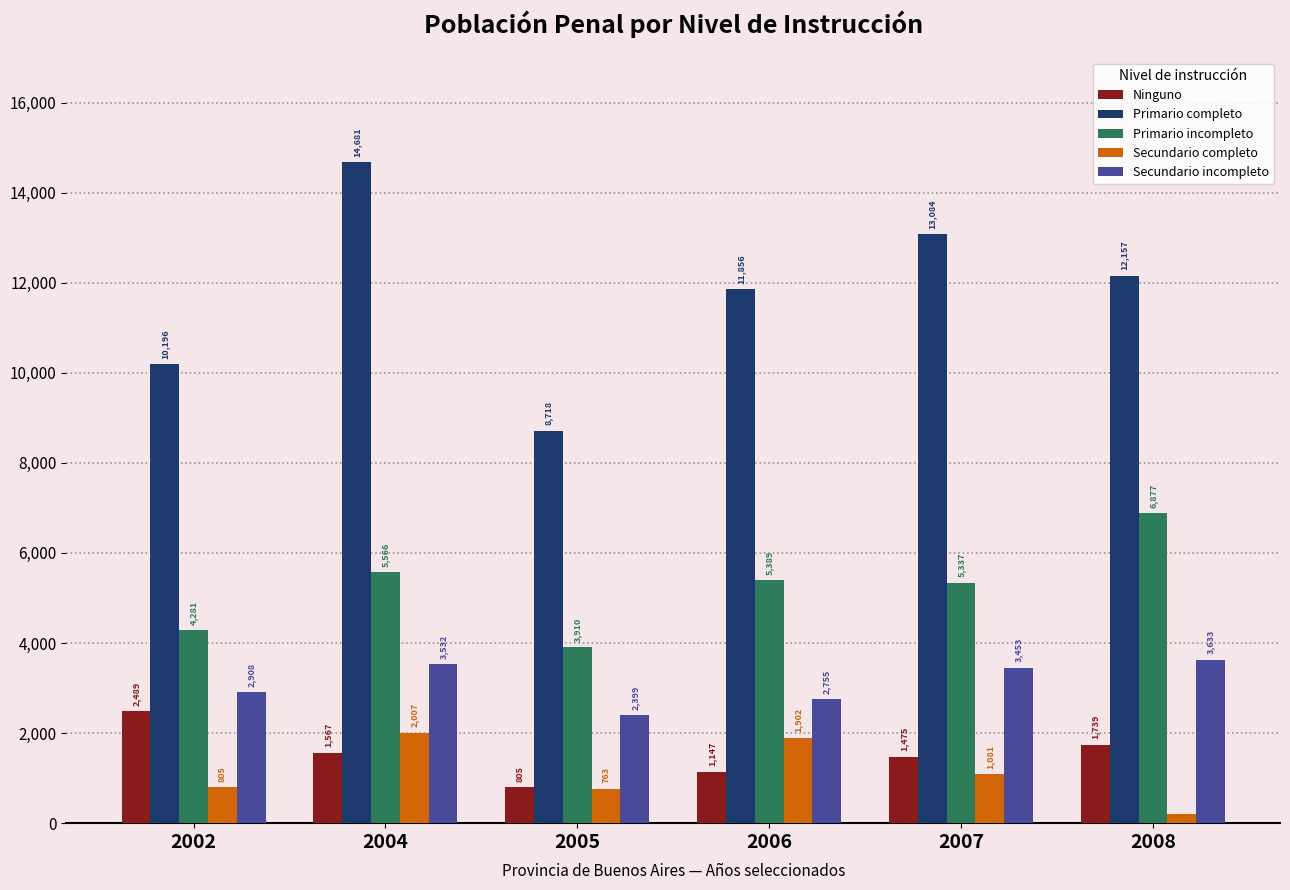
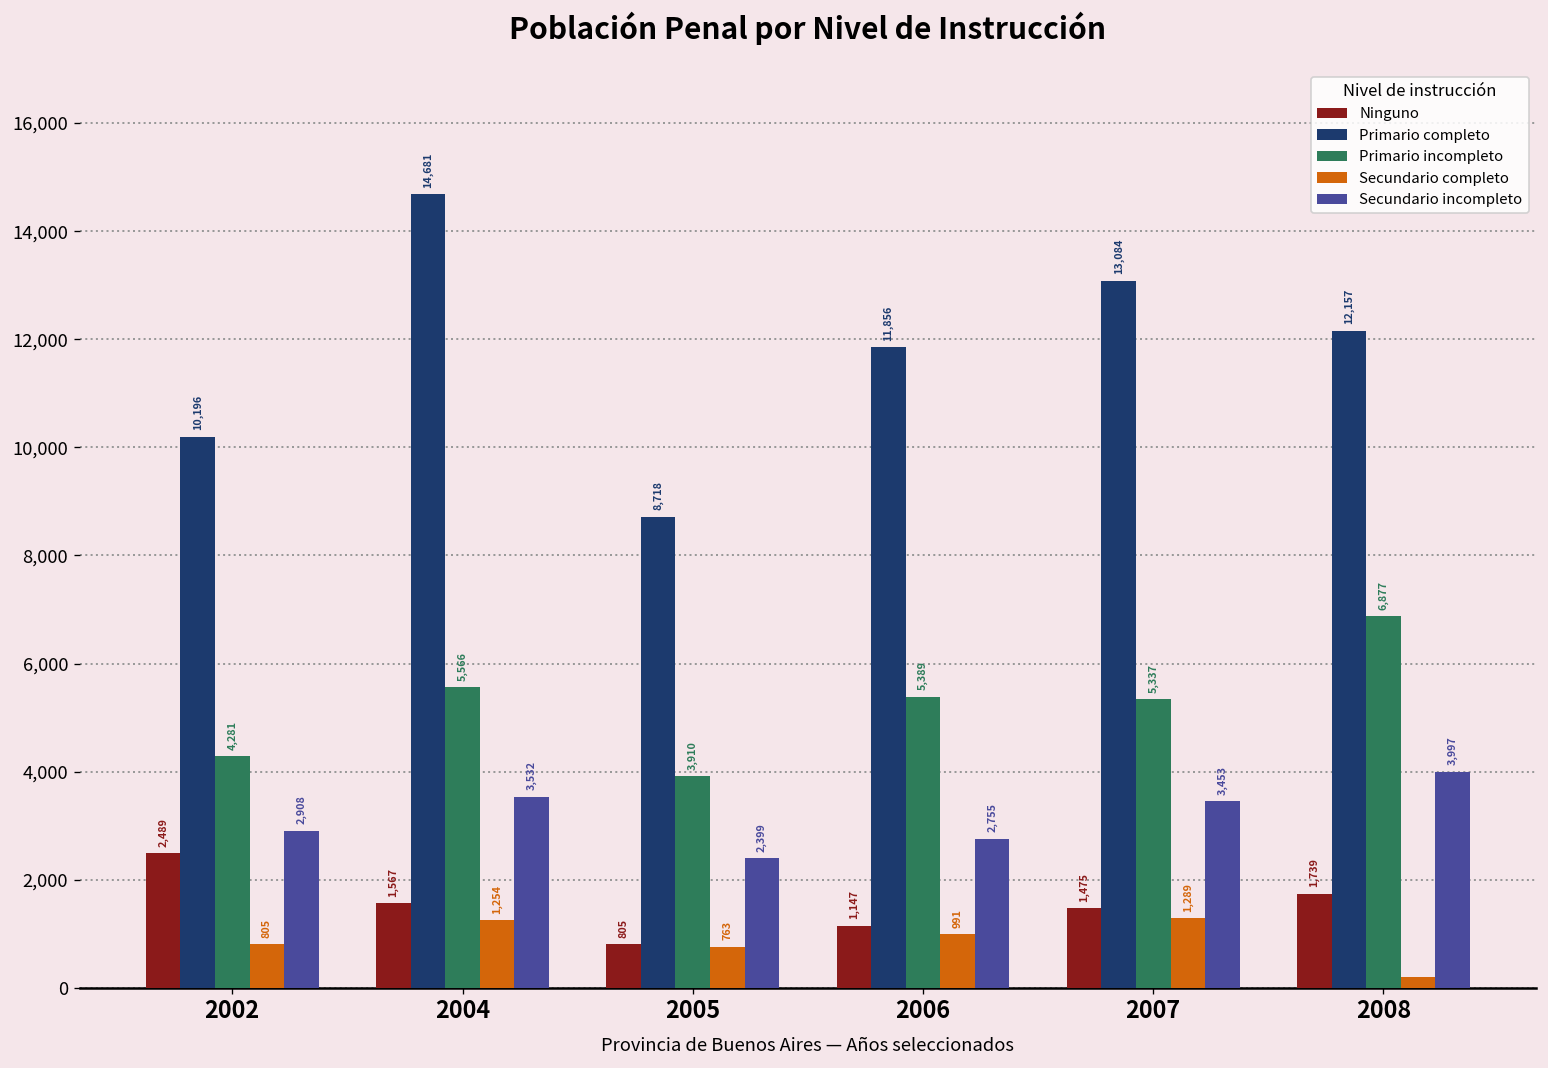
Secundario completo, 2004: 2,007 -> 1,254
Secundario completo, 2006: 1,902 -> 991
Secundario completo, 2007: 1,081 -> 1,289
Secundario incompleto, 2008: 3,633 -> 3,997
